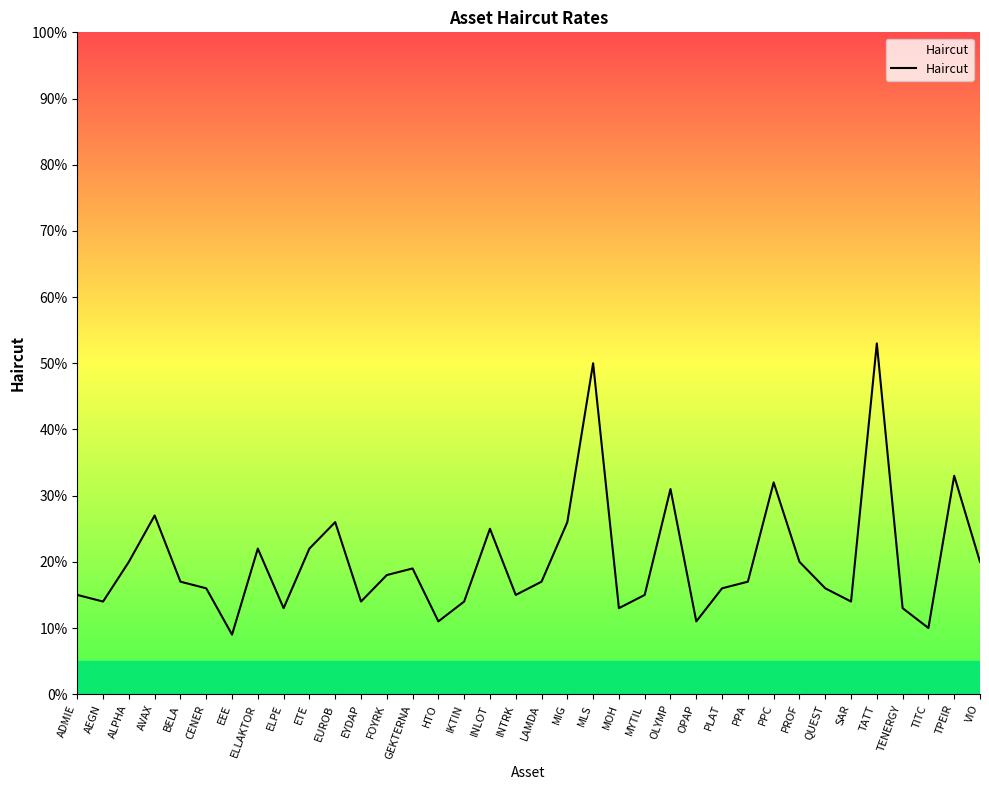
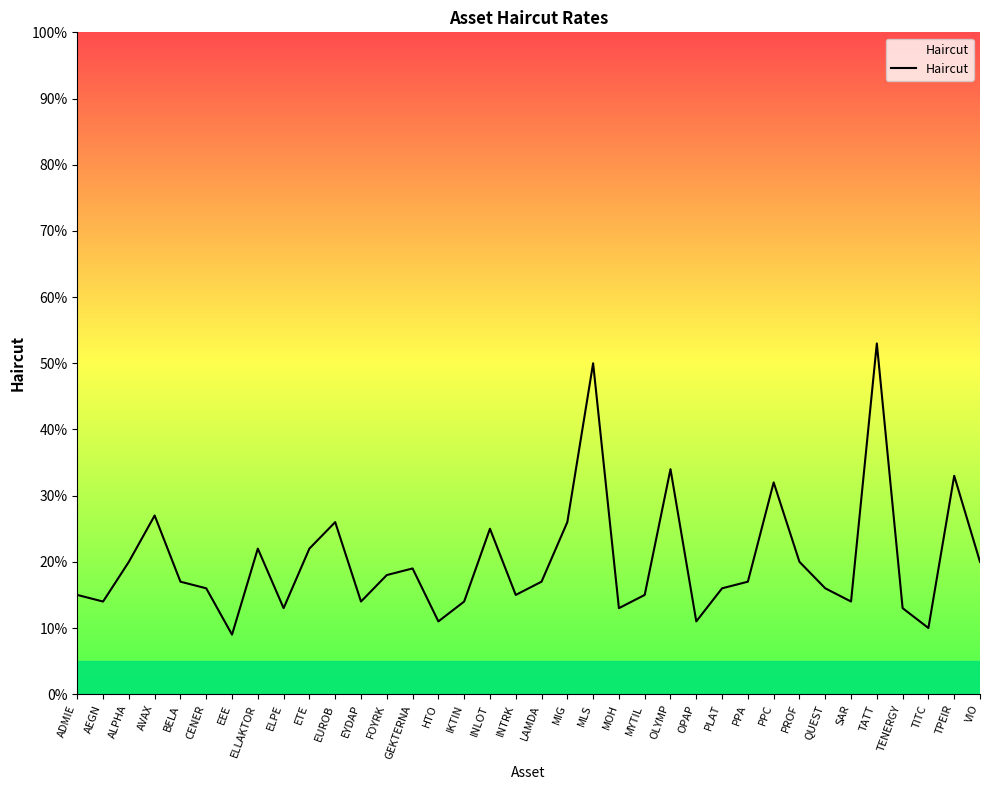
OLYMP: 31% -> 34%
